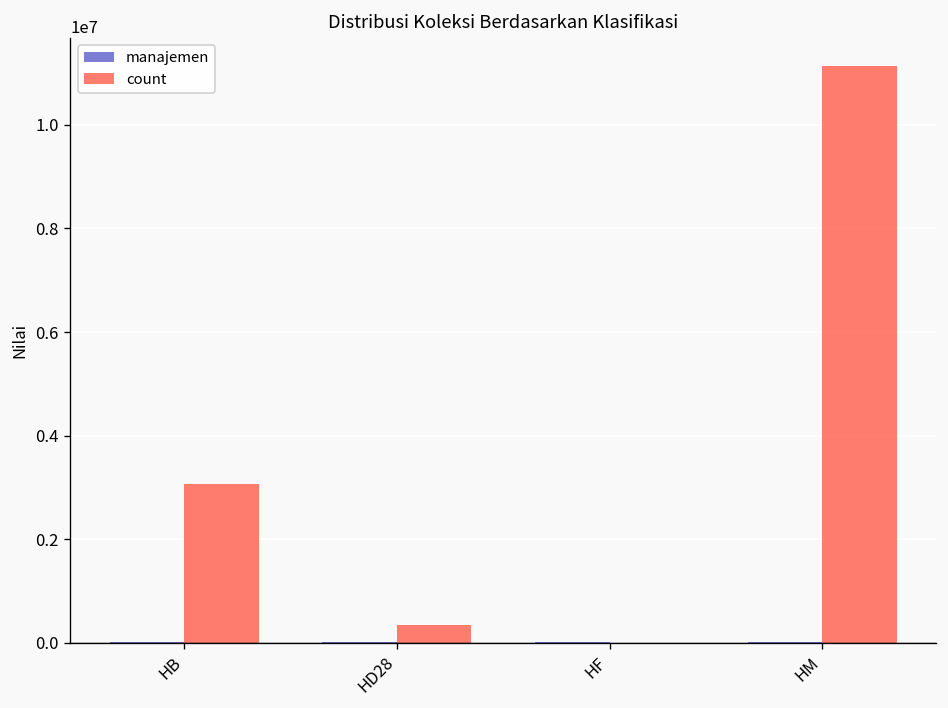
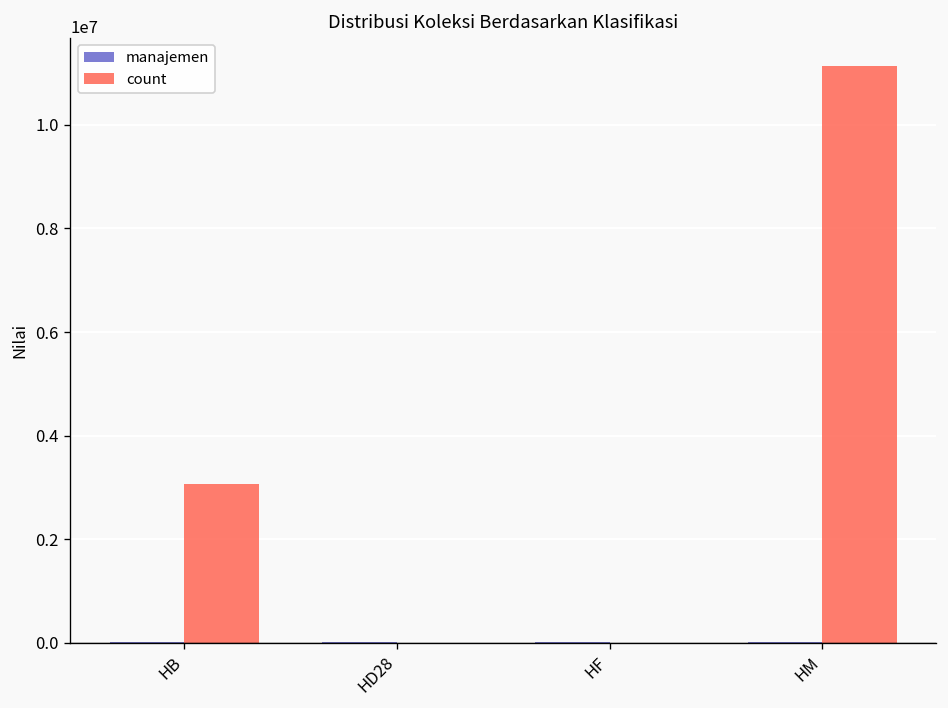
count, HD28: 300000 -> 0
